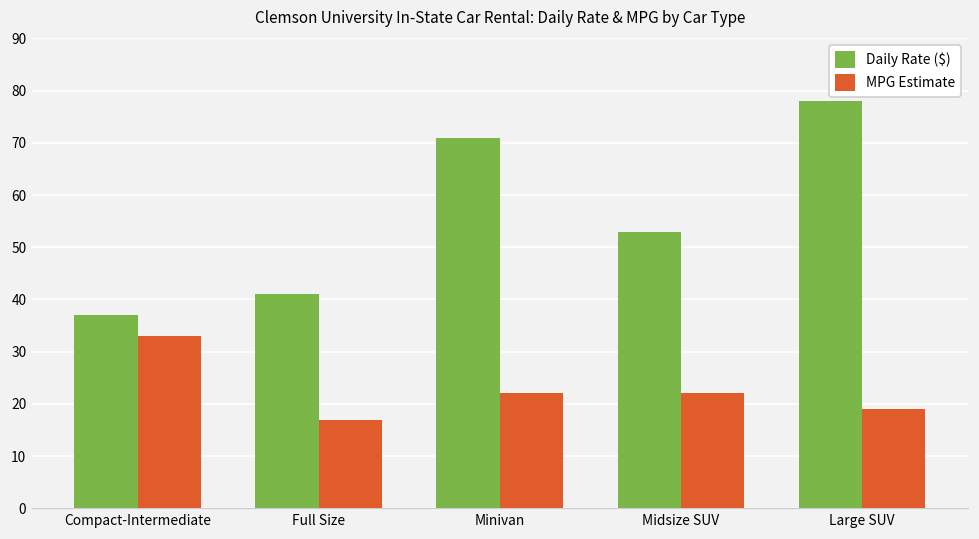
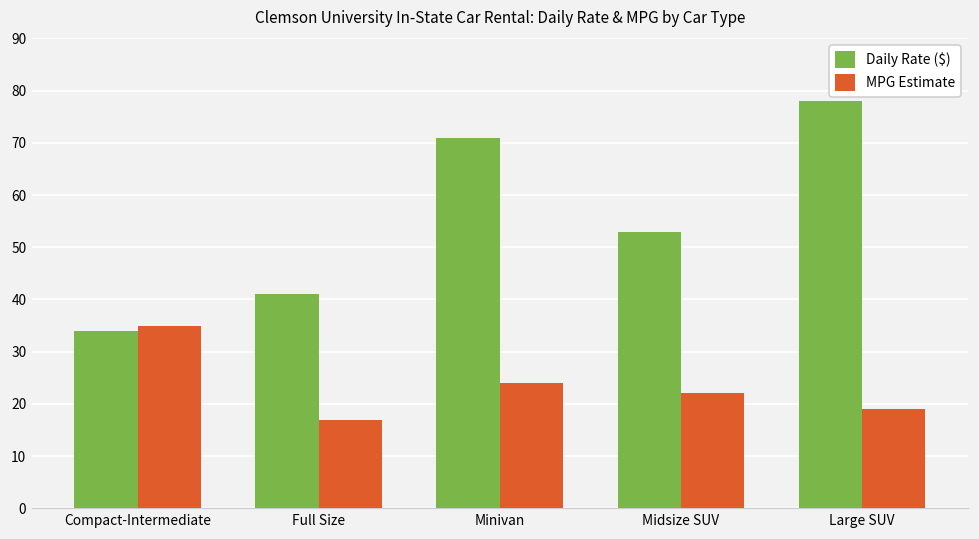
Daily Rate ($), Compact-Intermediate: 37 -> 34
MPG Estimate, Compact-Intermediate: 33 -> 35
MPG Estimate, Minivan: 22 -> 24
